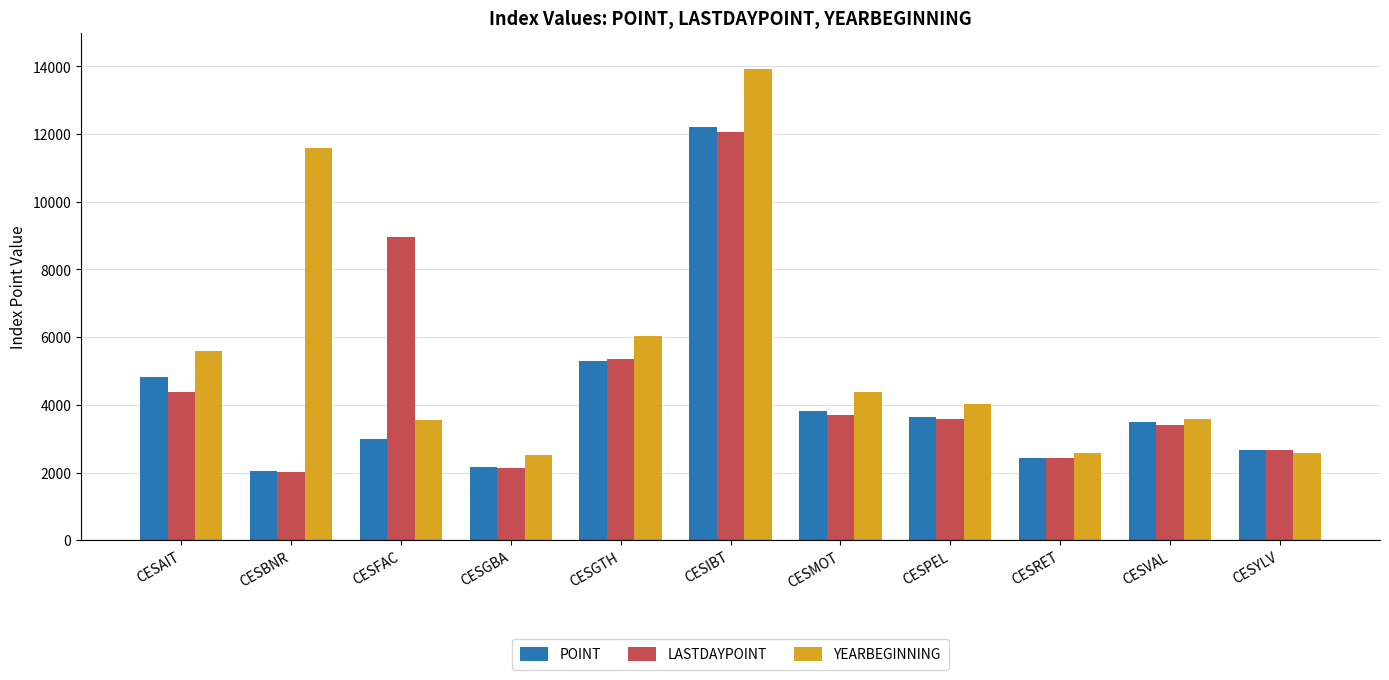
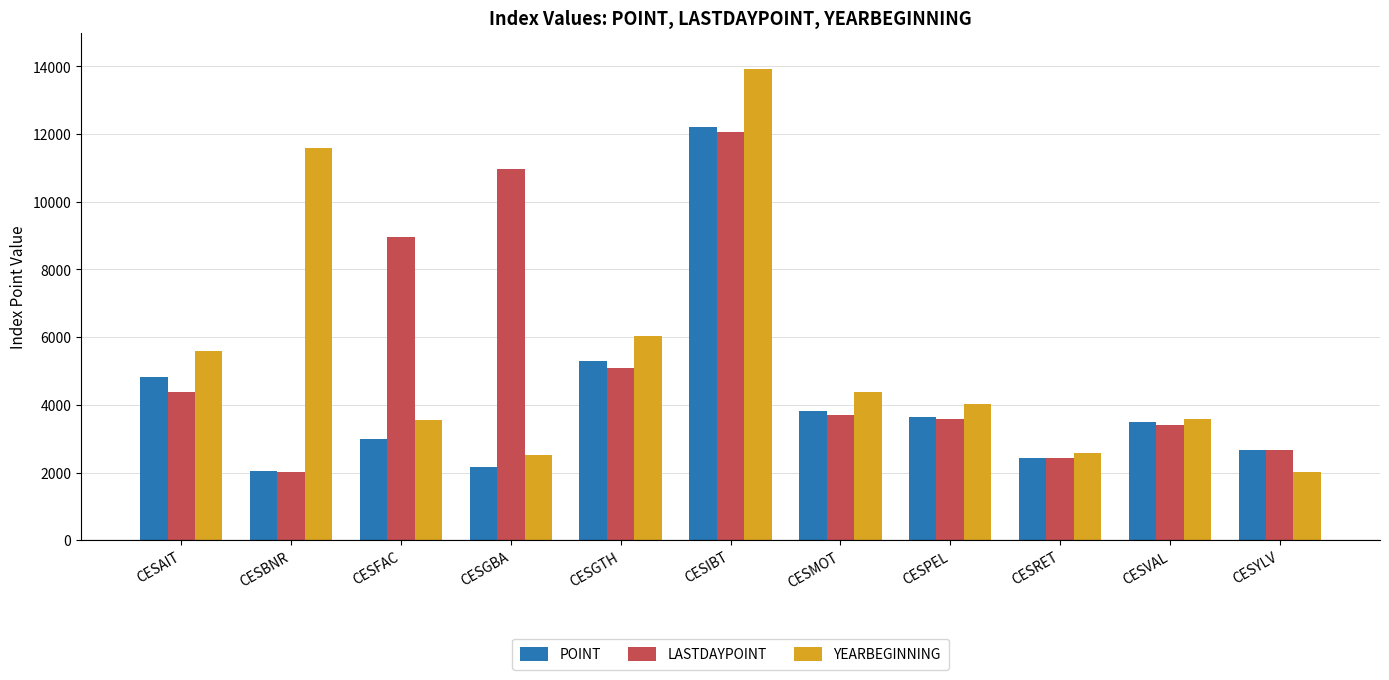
LASTDAYPOINT, CESGBA: 2100 -> 11000
LASTDAYPOINT, CESGTH: 5300 -> 5100
YEARBEGINNING, CESYLV: 2600 -> 2000
